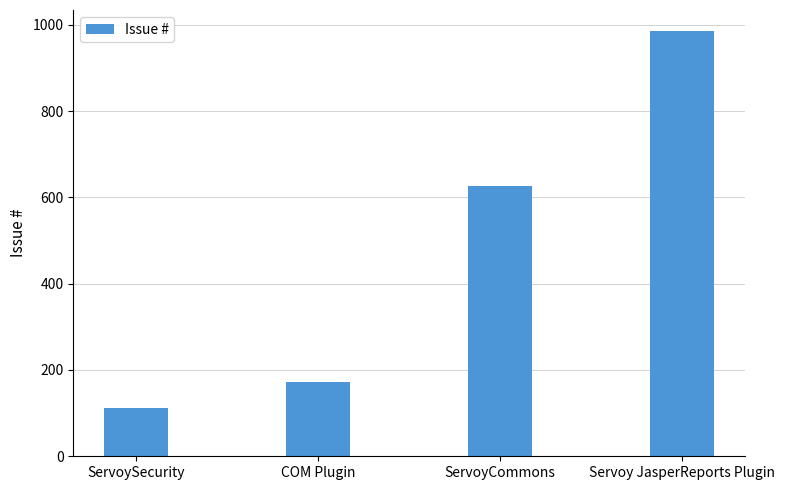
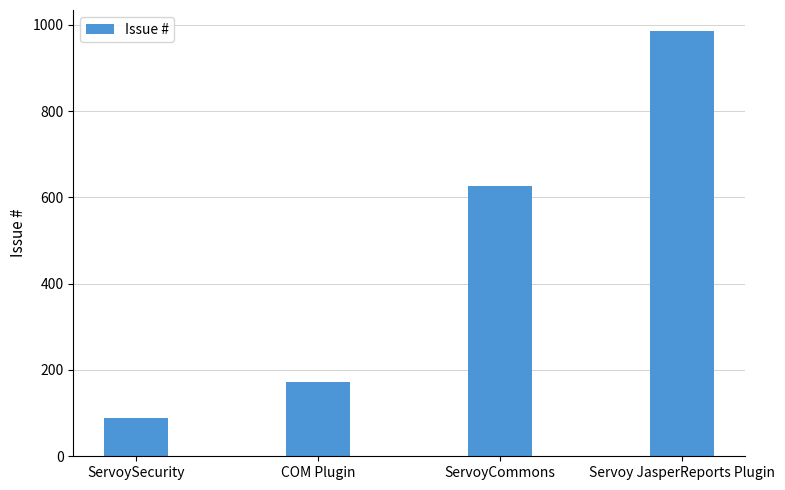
ServoySecurity: 110 -> 90
